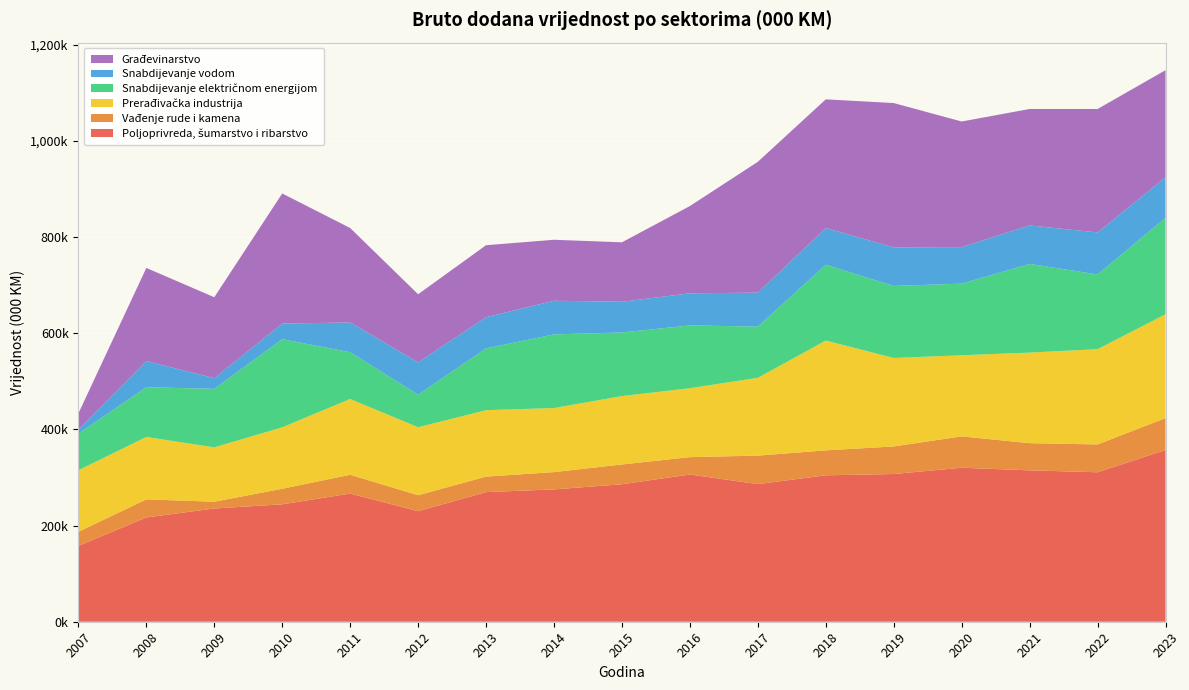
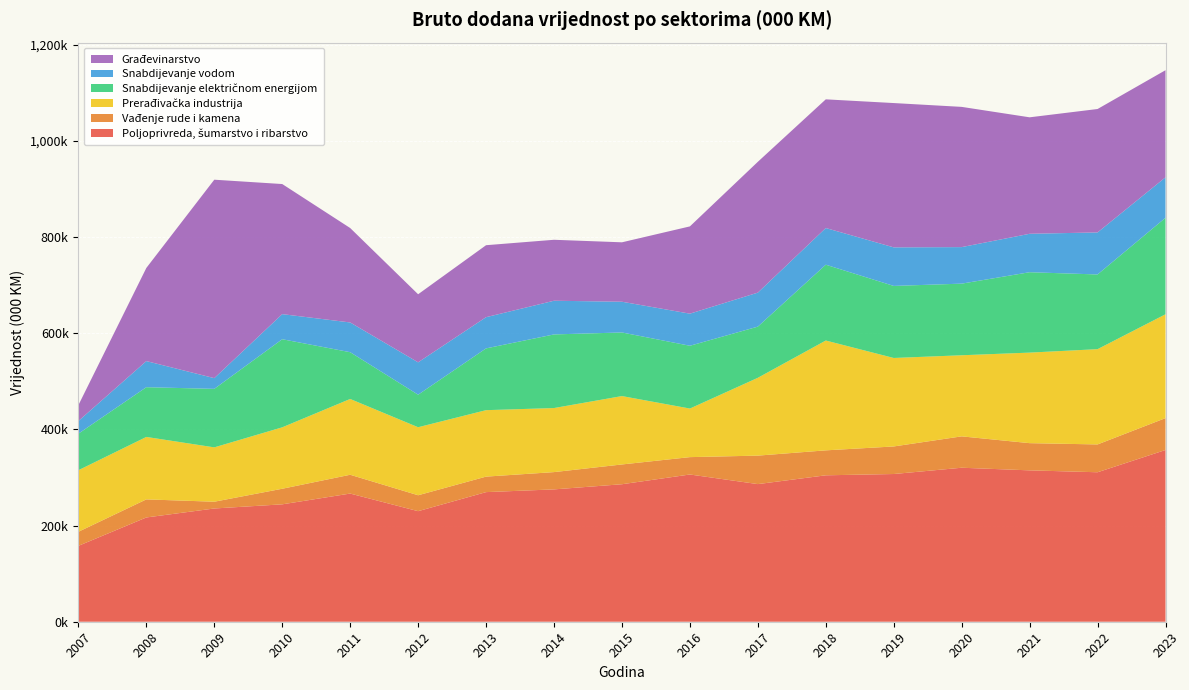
Snabdijevanje vodom, 2007: 10,000 -> 30,000
Građevinarstvo, 2009: 170,000 -> 410,000
Snabdijevanje vodom, 2010: 30,000 -> 50,000
Prerađivačka industrija, 2016: 140,000 -> 100,000
Građevinarstvo, 2020: 260,000 -> 290,000
Snabdijevanje električnom energijom, 2021: 180,000 -> 170,000
